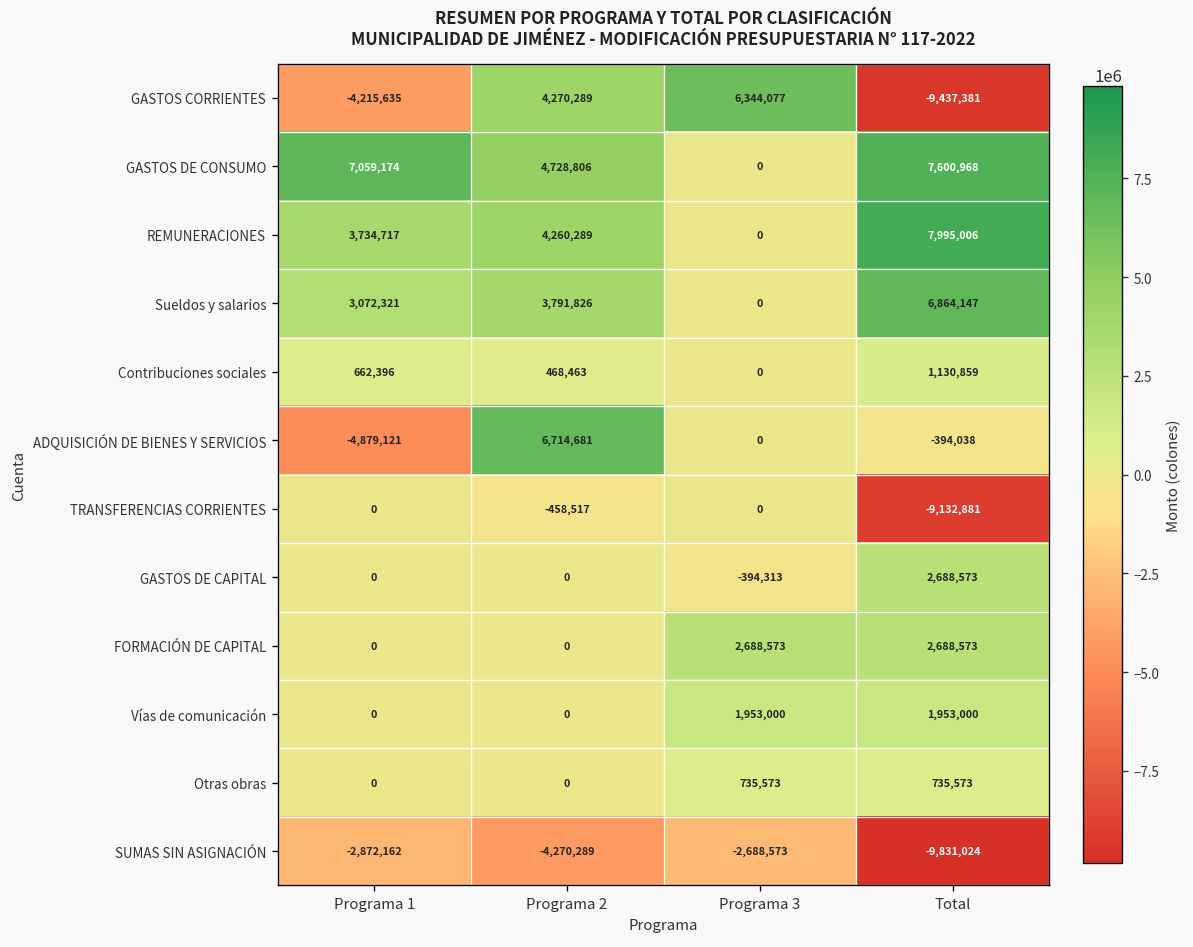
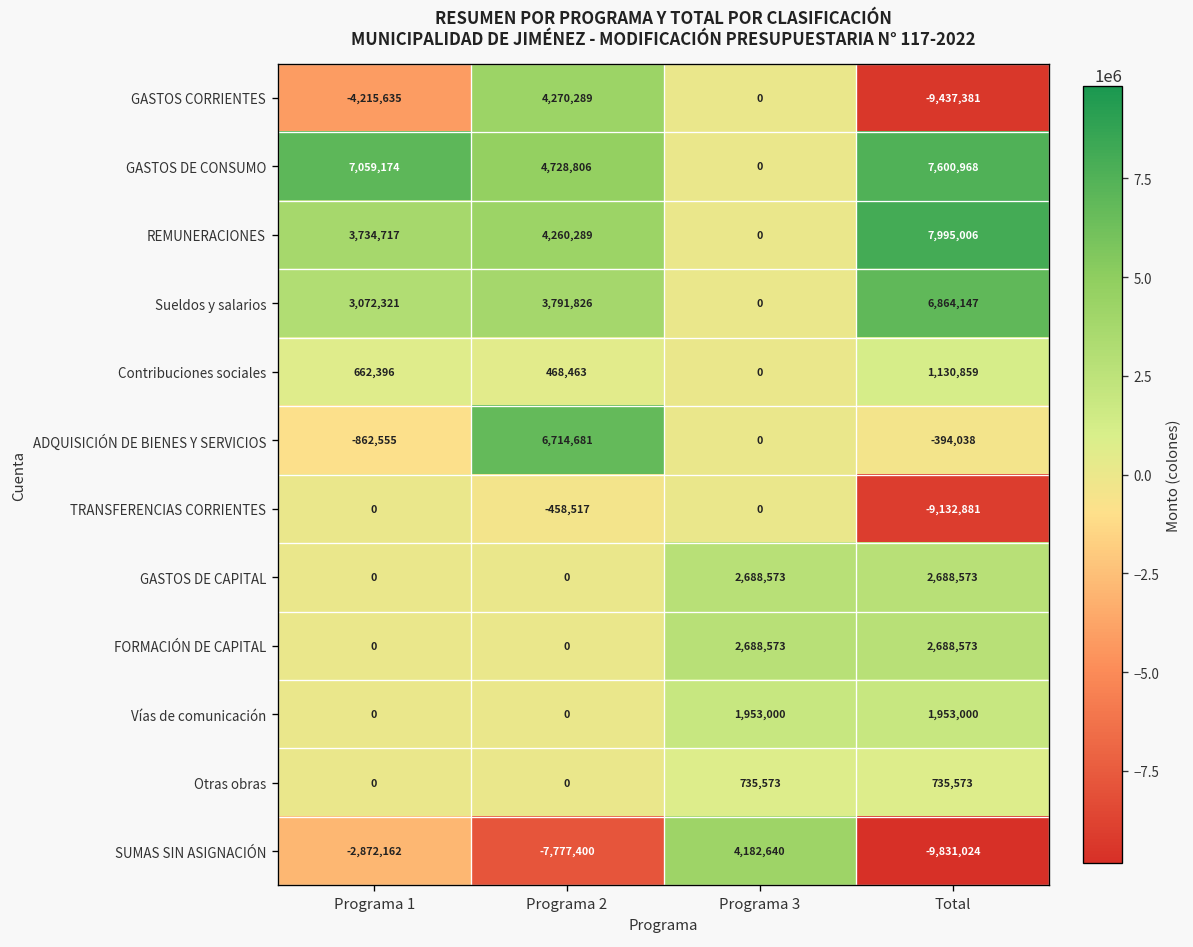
GASTOS CORRIENTES, Programa 3: 6,344,077 -> 0
ADQUISICIÓN DE BIENES Y SERVICIOS, Programa 1: -4,879,121 -> -862,555
GASTOS DE CAPITAL, Programa 3: -394,313 -> 2,688,573
SUMAS SIN ASIGNACIÓN, Programa 2: -4,270,289 -> -7,777,400
SUMAS SIN ASIGNACIÓN, Programa 3: -2,688,573 -> 4,182,640
